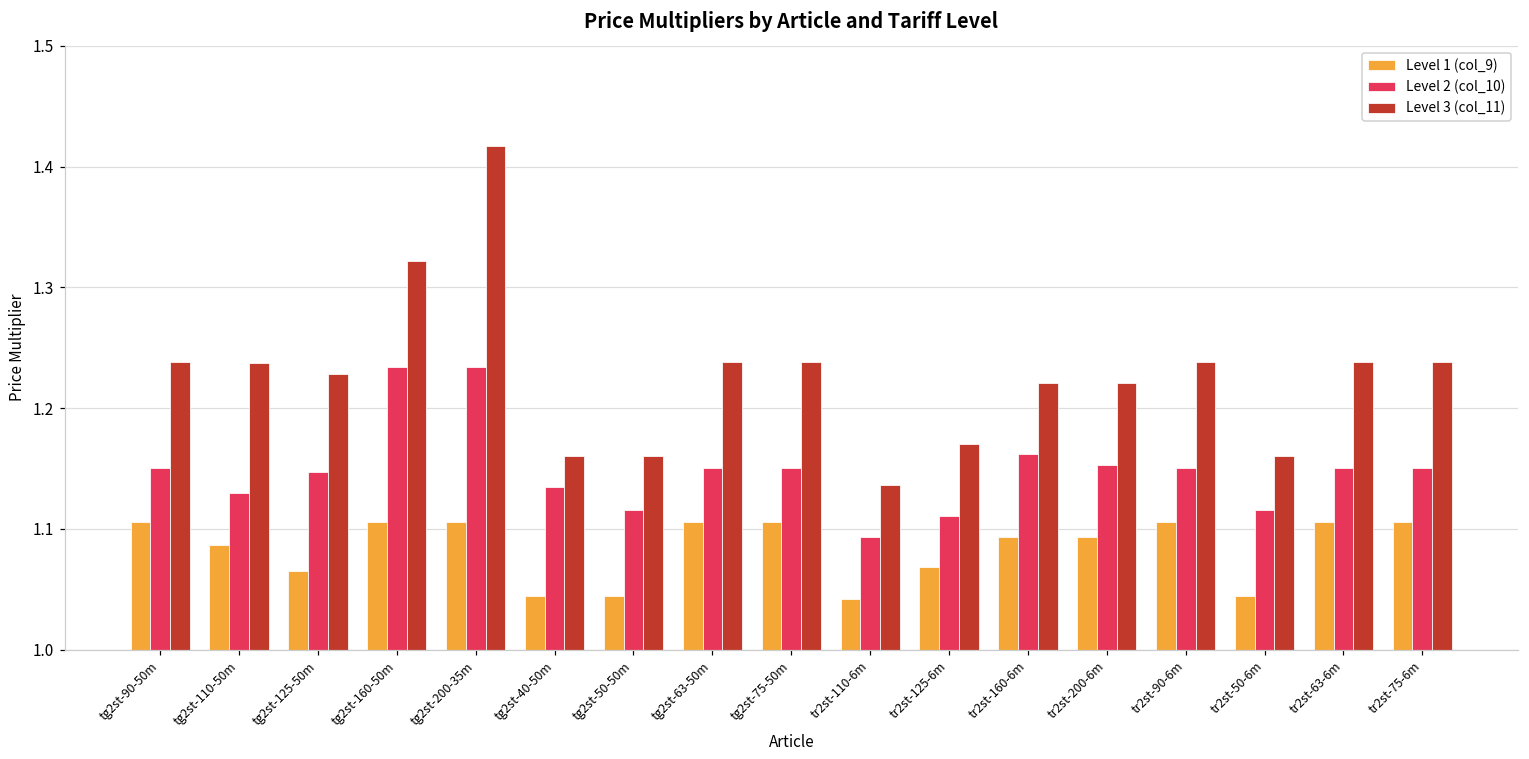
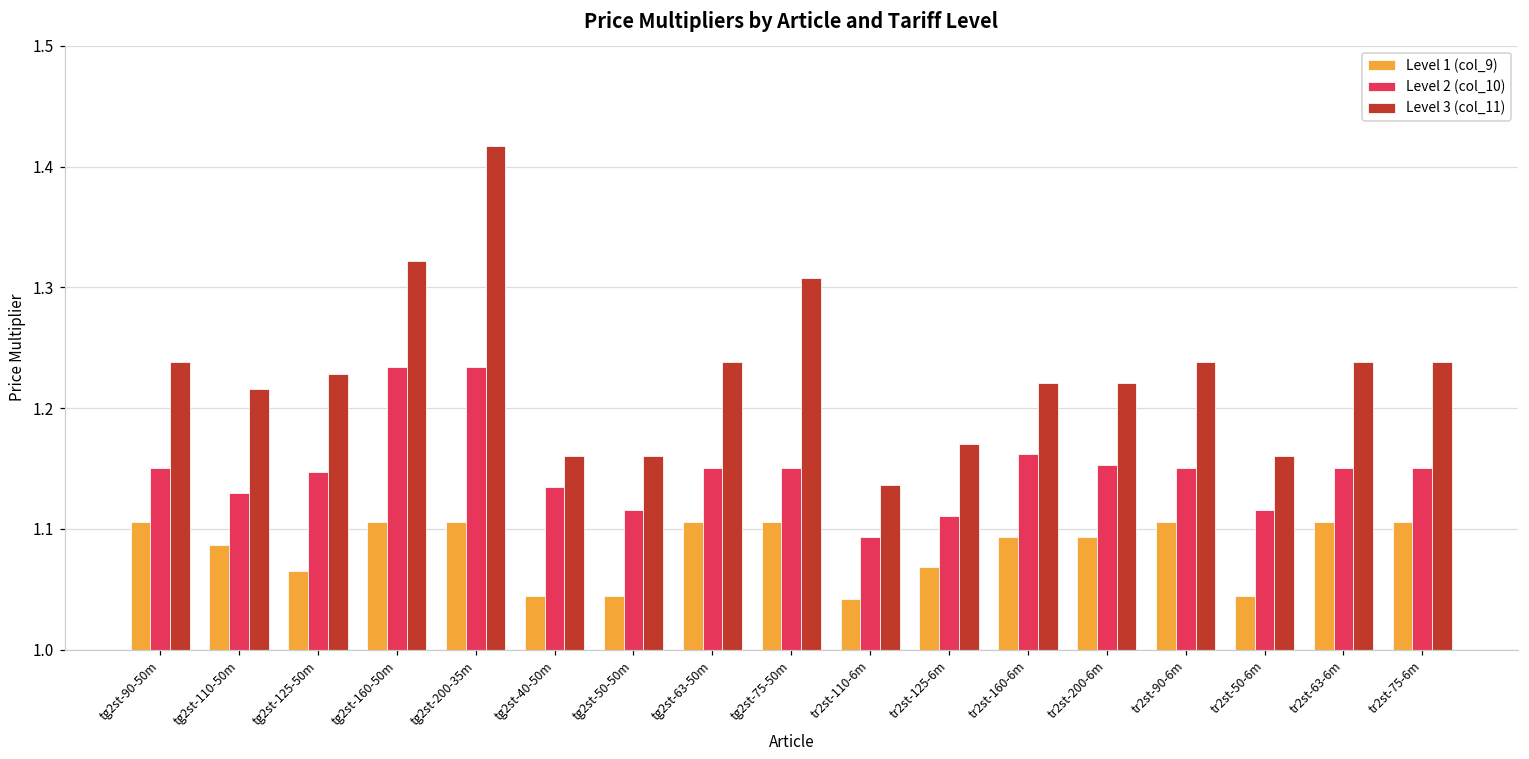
Level 3 (col_11), tg2st-110-50m: 1.237 -> 1.216
Level 3 (col_11), tg2st-75-50m: 1.238 -> 1.308
